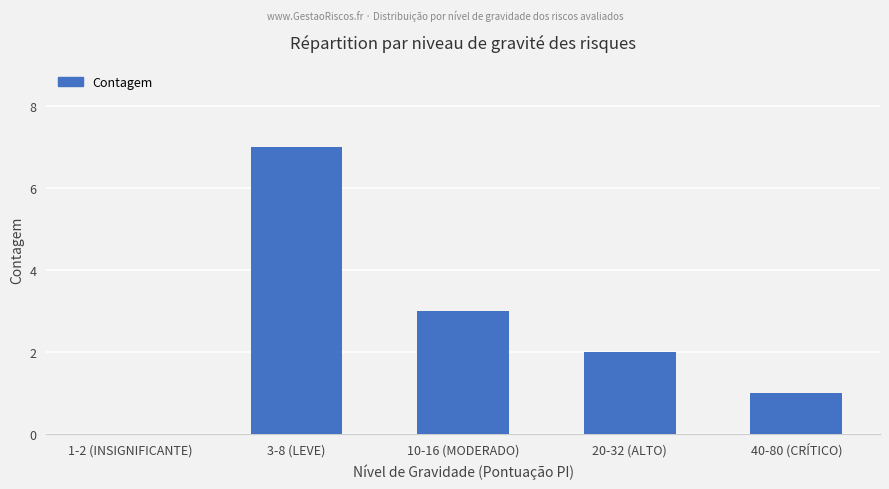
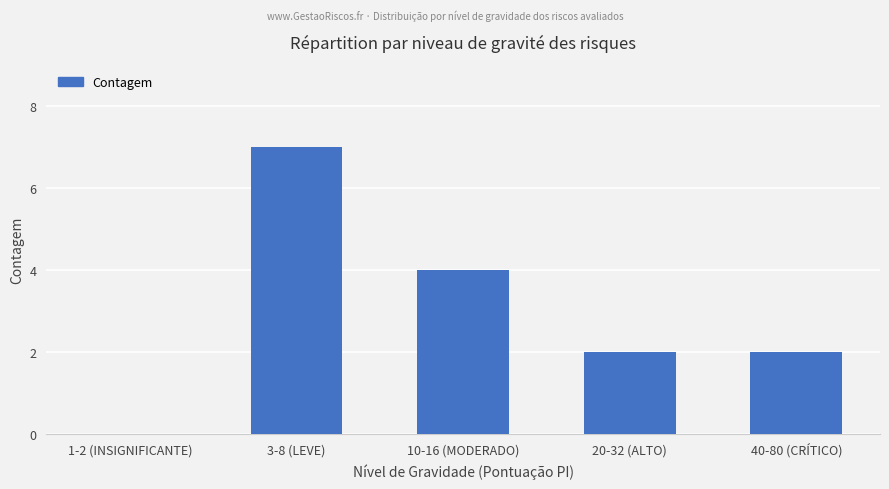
10-16 (MODERADO): 3 -> 4
40-80 (CRÍTICO): 1 -> 2
